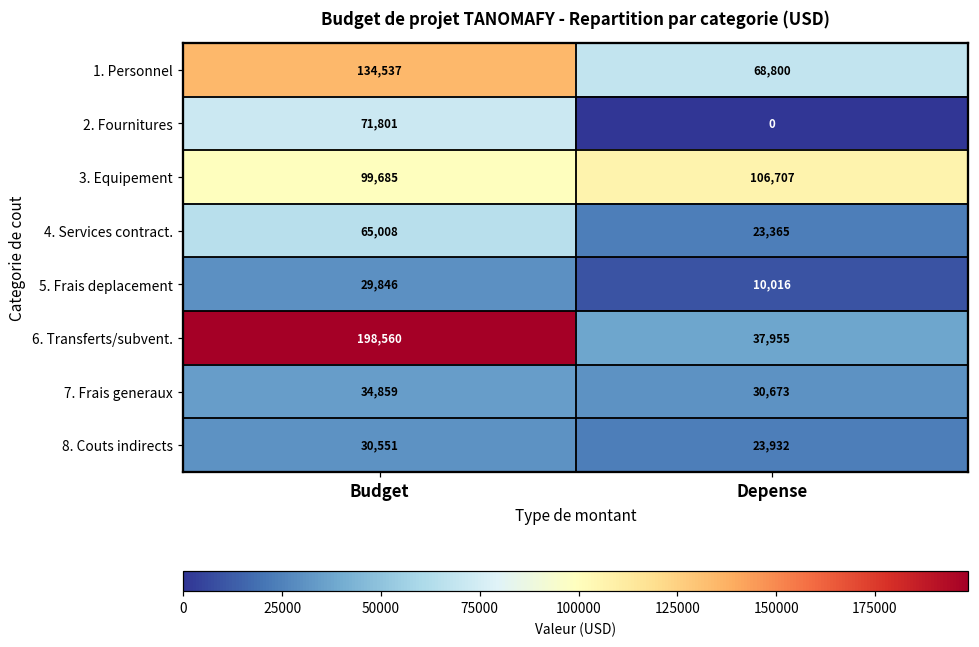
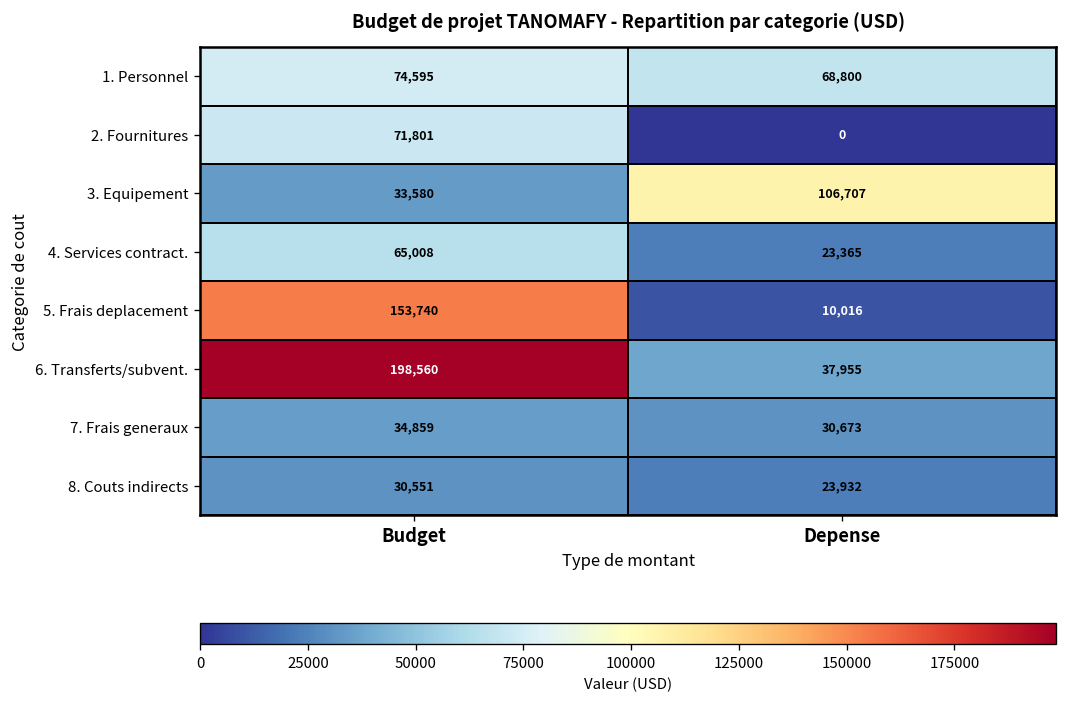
1. Personnel, Budget: 134,537 -> 74,595
3. Equipement, Budget: 99,685 -> 33,580
5. Frais deplacement, Budget: 29,846 -> 153,740
